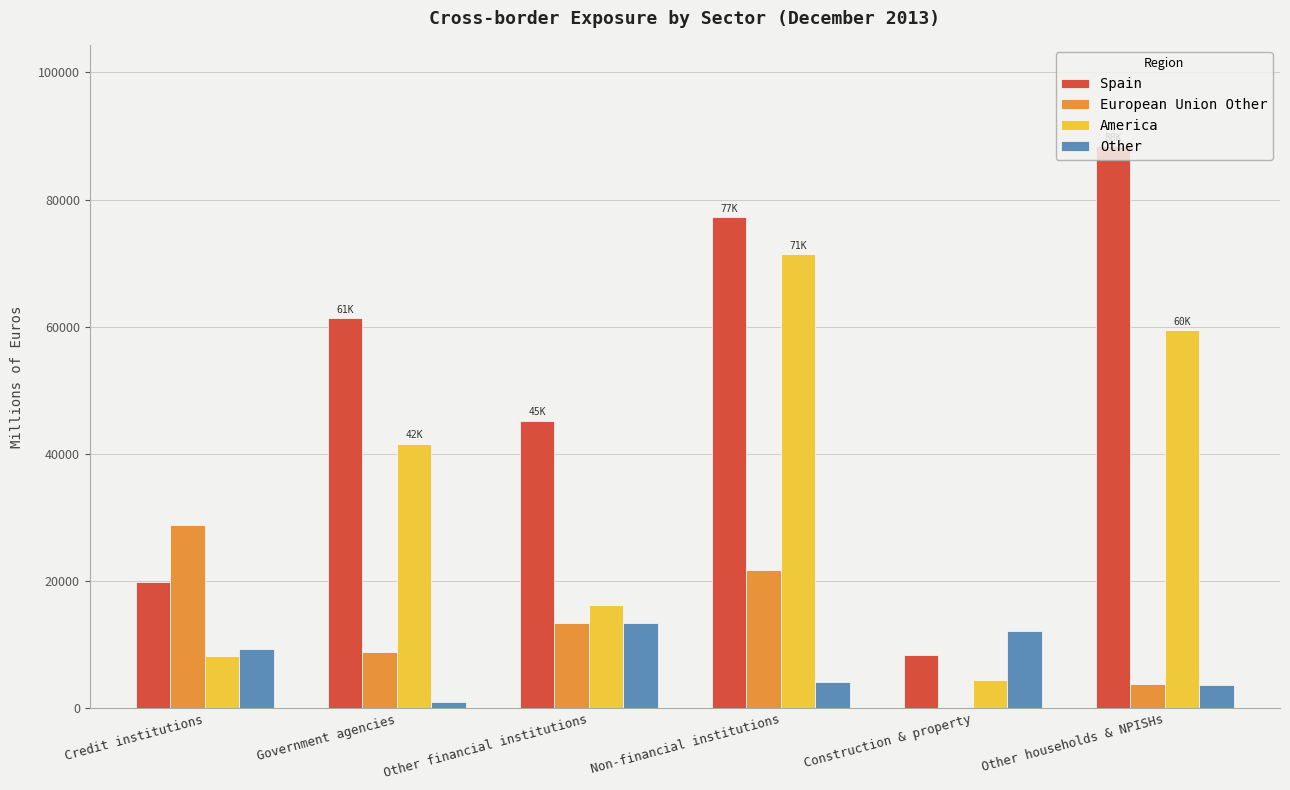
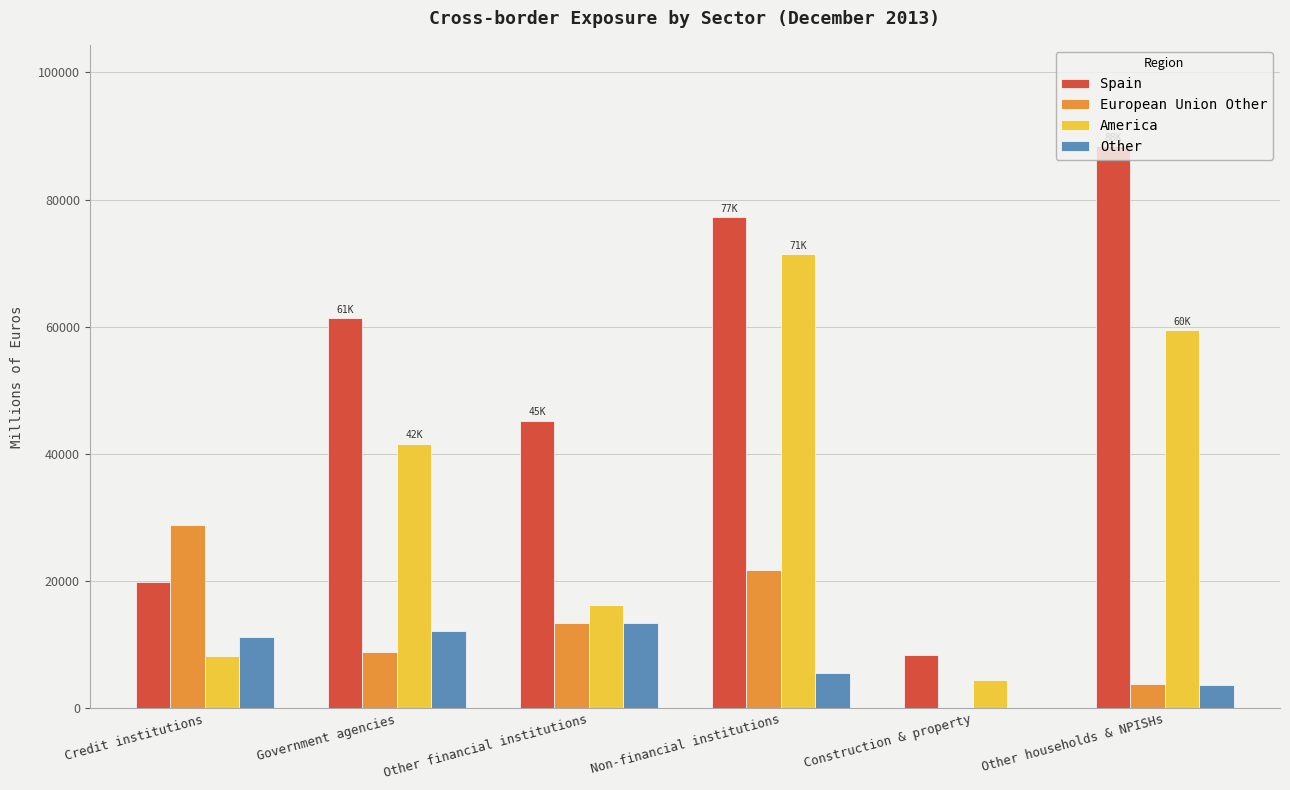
Other, Credit institutions: 9000 -> 11000
Other, Government agencies: 1000 -> 12000
Other, Non-financial institutions: 4000 -> 6000
Other, Construction & property: 12000 -> 0
